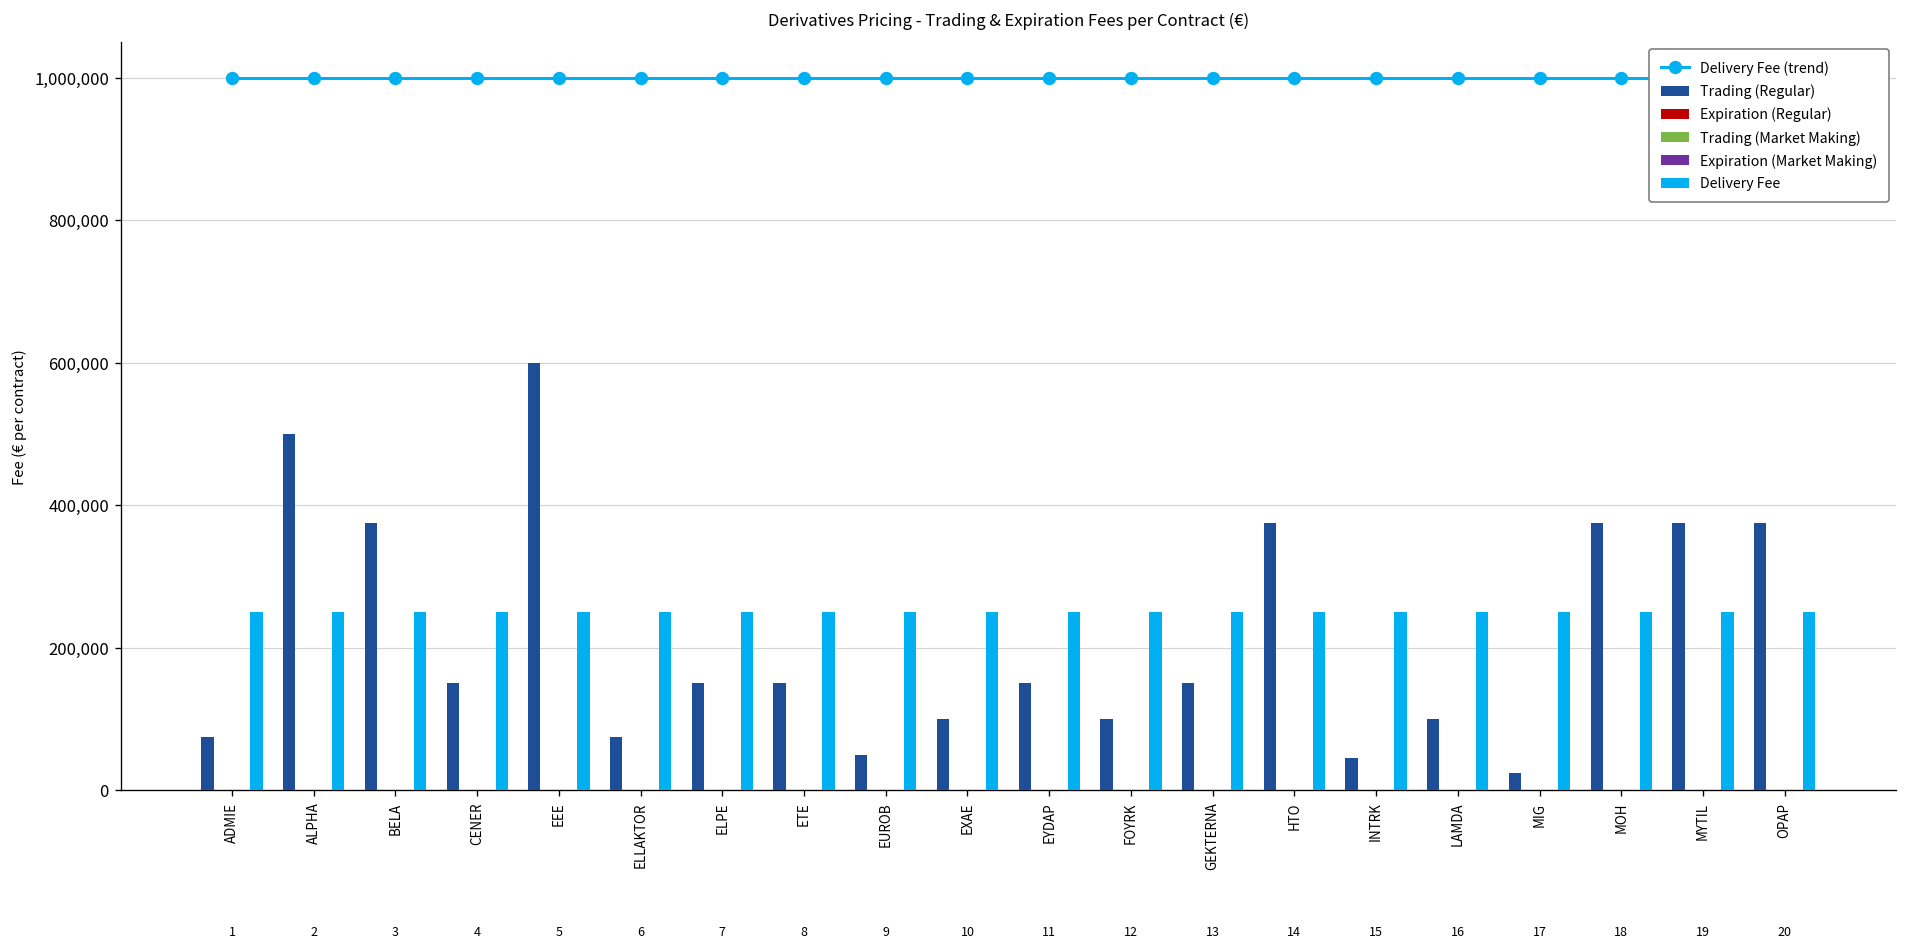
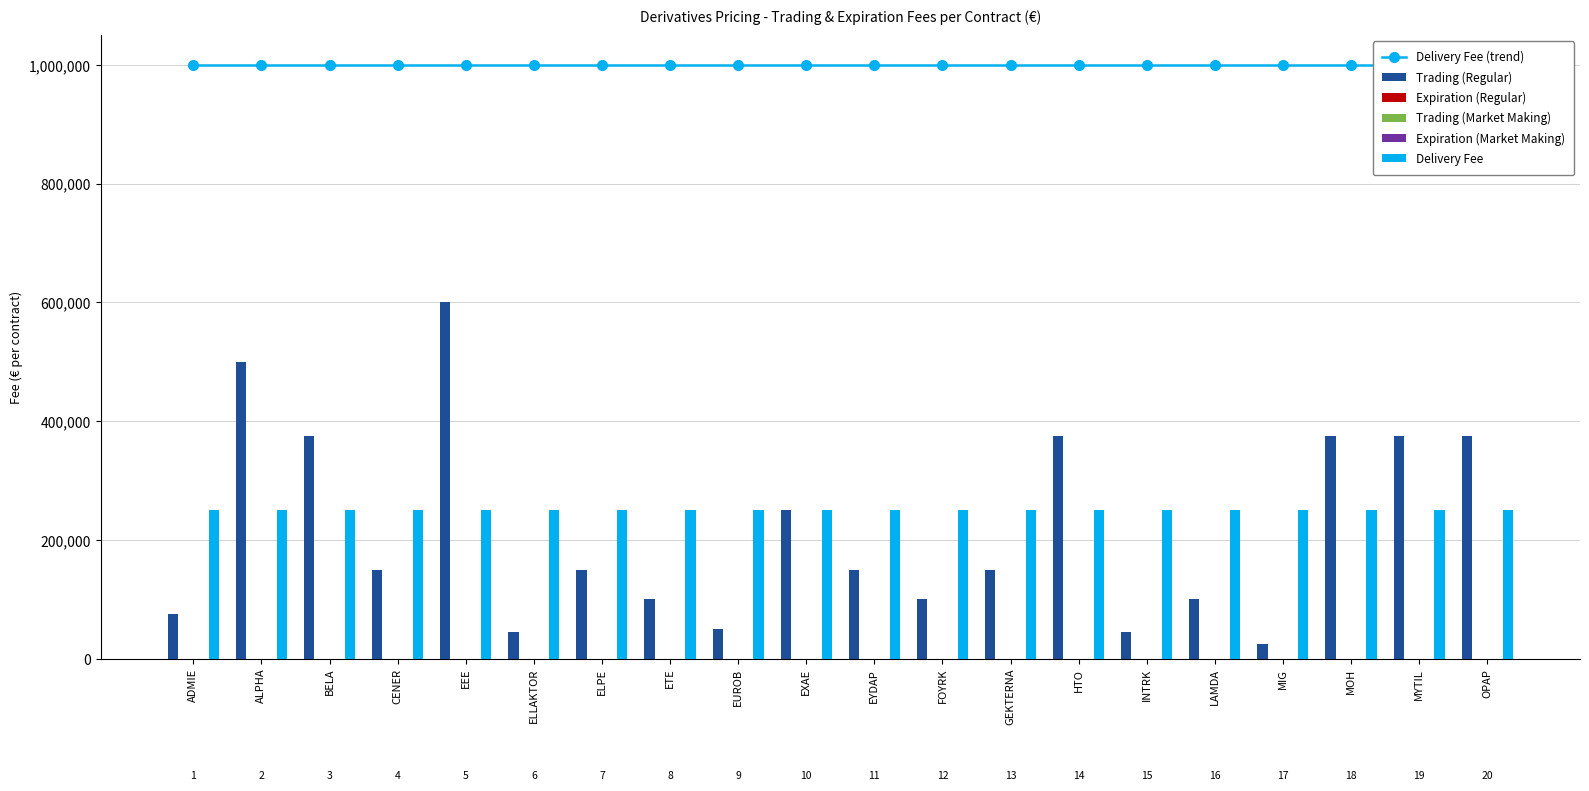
Trading (Regular), ELLAKTOR: 80,000 -> 50,000
Trading (Regular), ETE: 150,000 -> 100,000
Trading (Regular), EXAE: 100,000 -> 250,000
